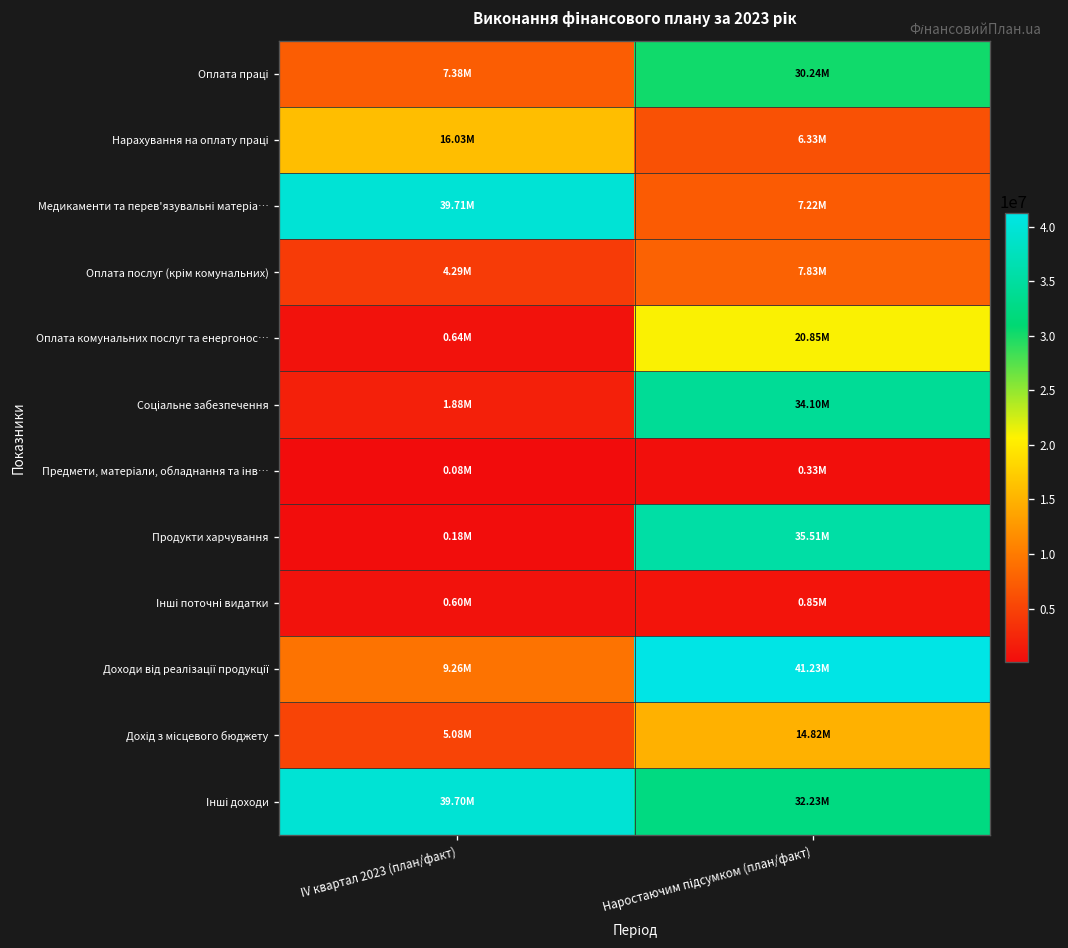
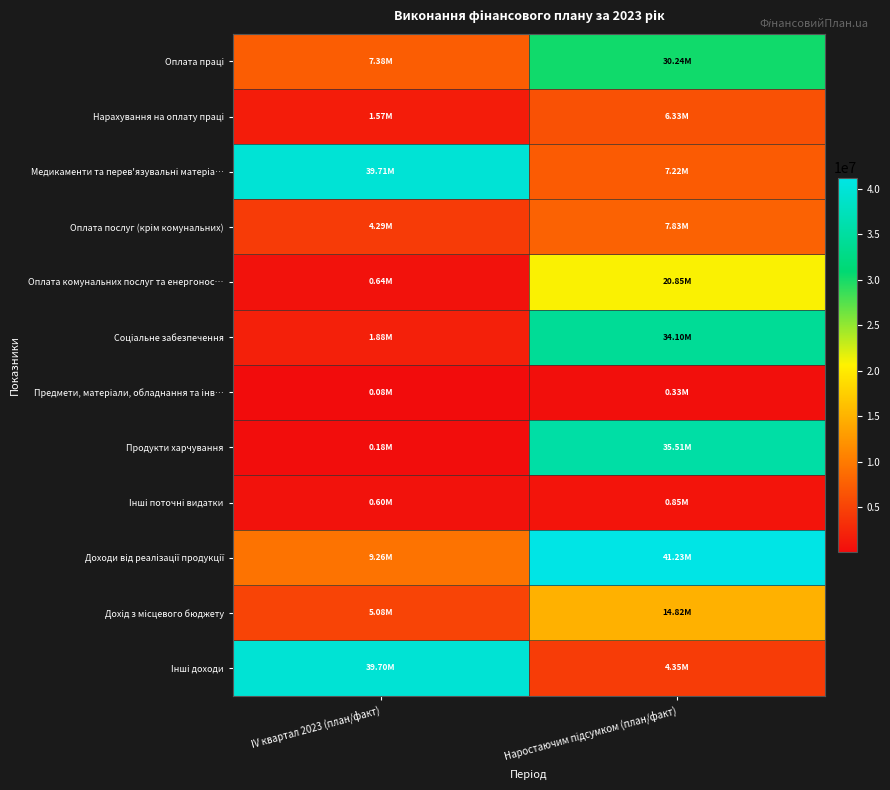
Нарахування на оплату праці, ІV квартал 2023 (план/факт): 16.03M -> 1.57M
Інші доходи, Наростаючим підсумком (план/факт): 32.23M -> 4.35M
